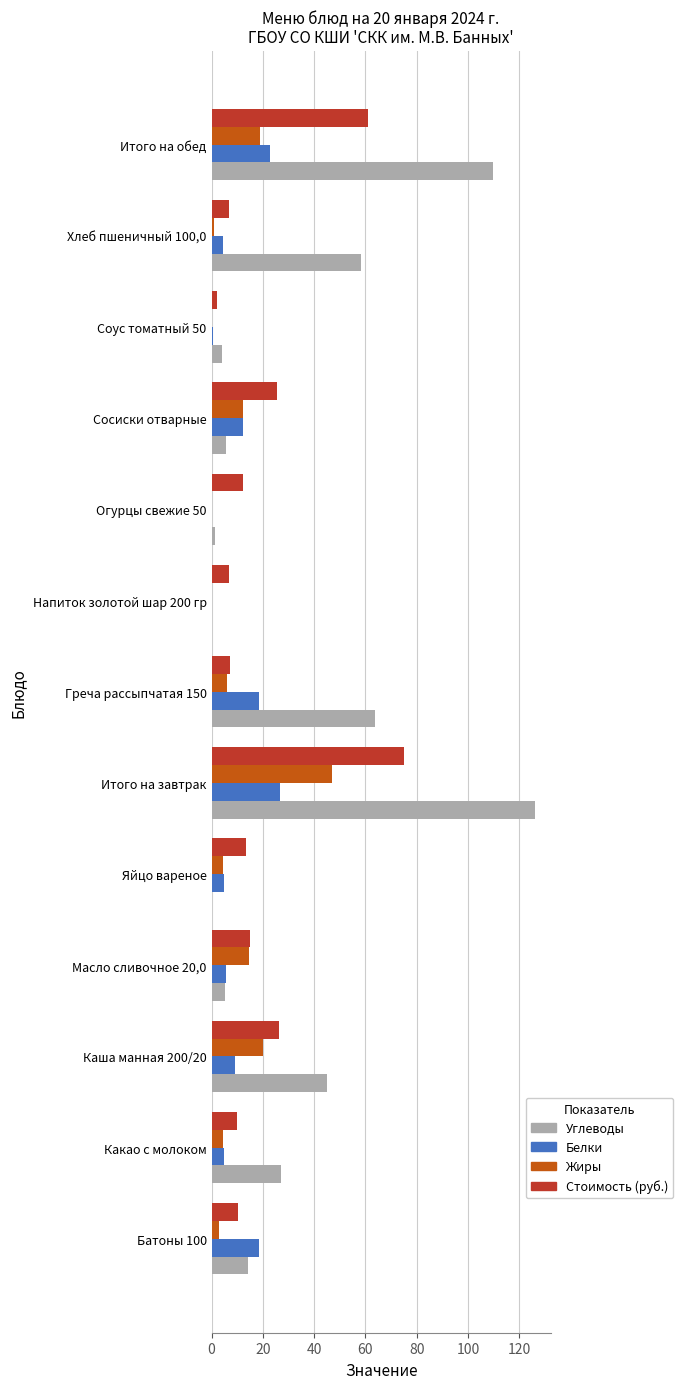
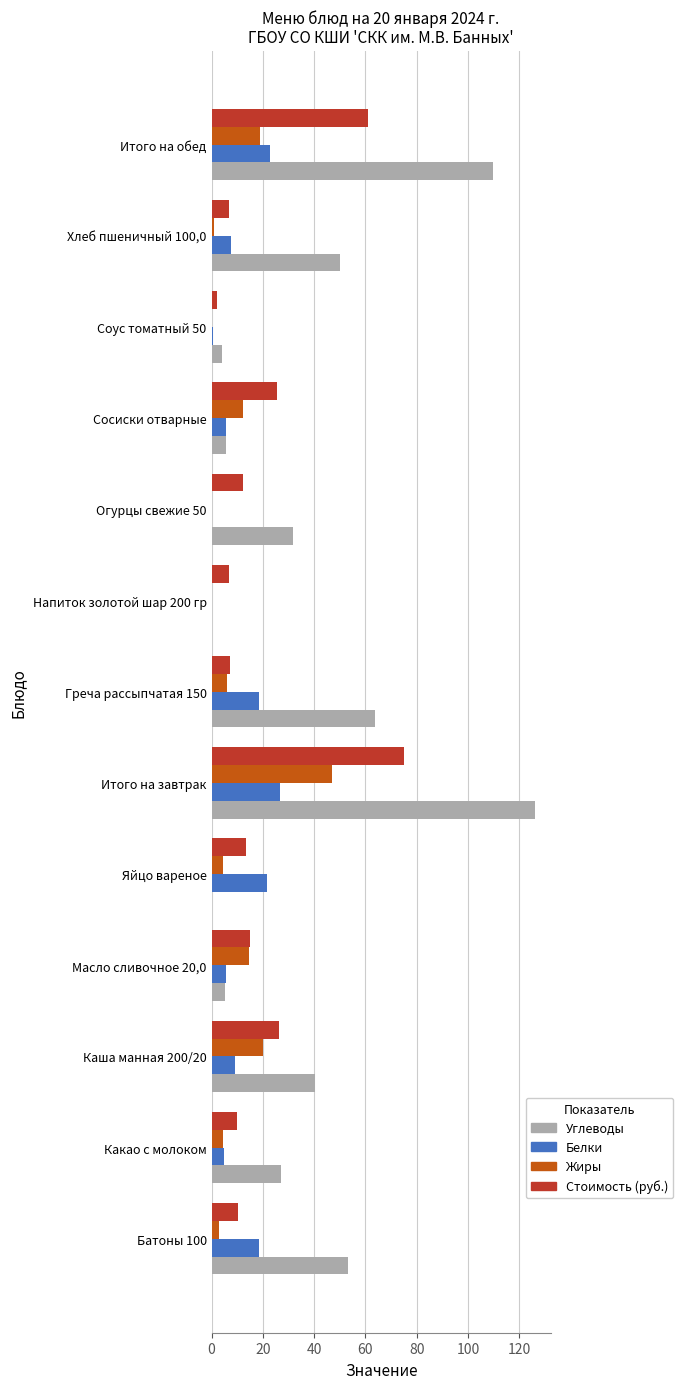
Белки, Хлеб пшеничный 100,0: 4 -> 8
Углеводы, Хлеб пшеничный 100,0: 58 -> 50
Белки, Сосиски отварные: 12 -> 6
Углеводы, Огурцы свежие 50: 1 -> 32
Белки, Яйцо вареное: 5 -> 22
Углеводы, Каша манная 200/20: 45 -> 41
Углеводы, Батоны 100: 14 -> 53
